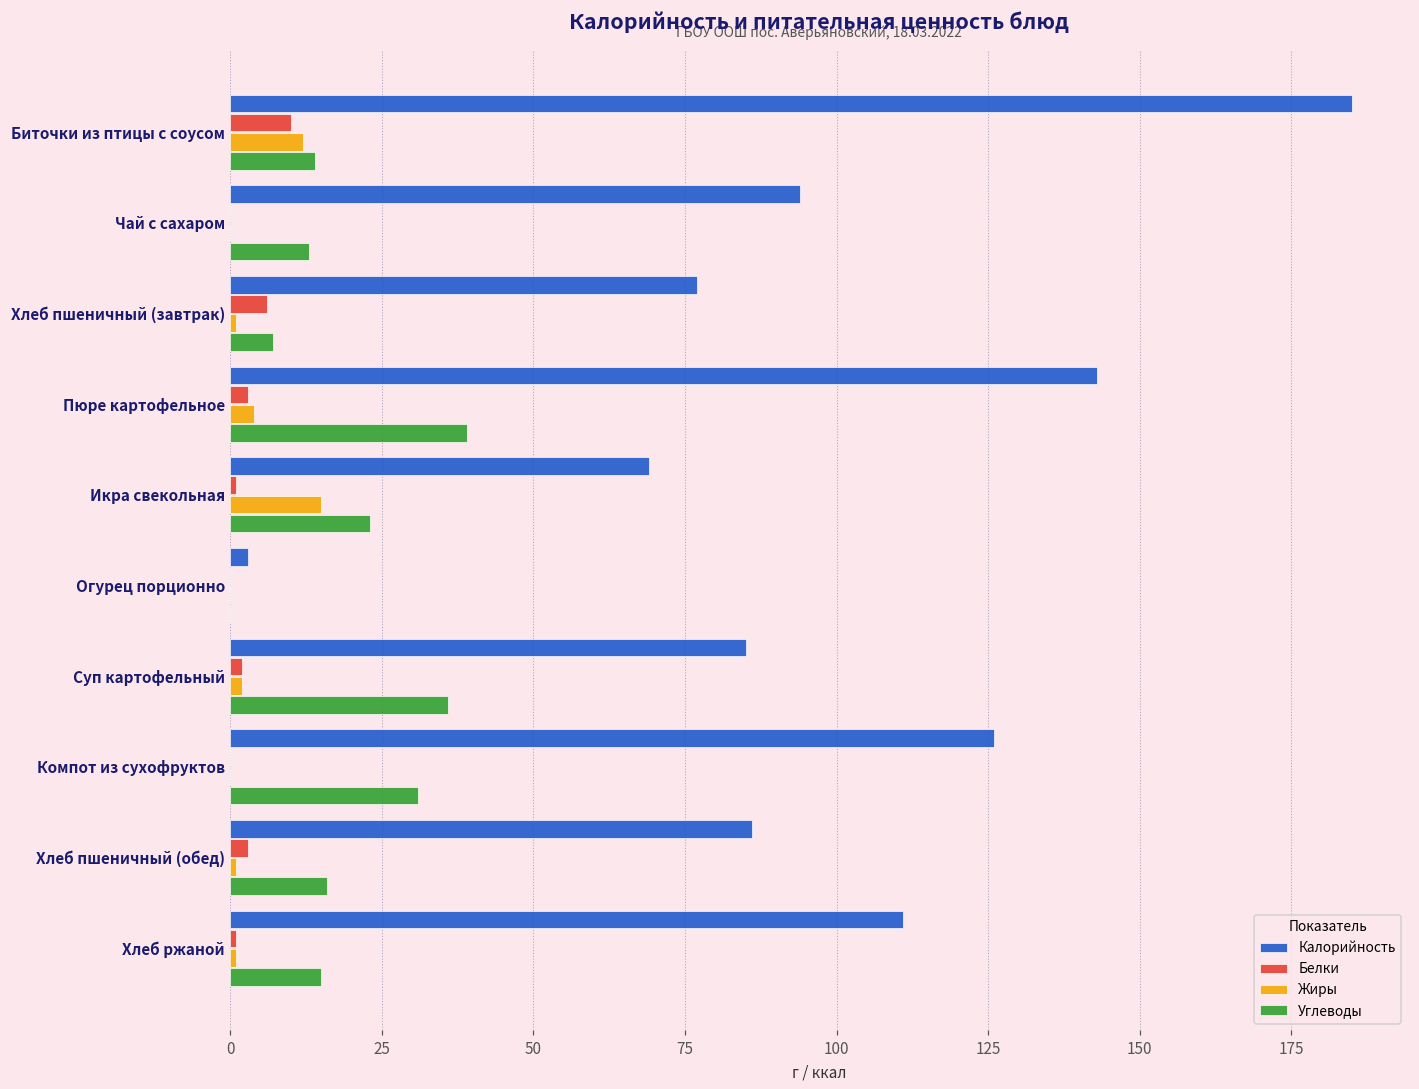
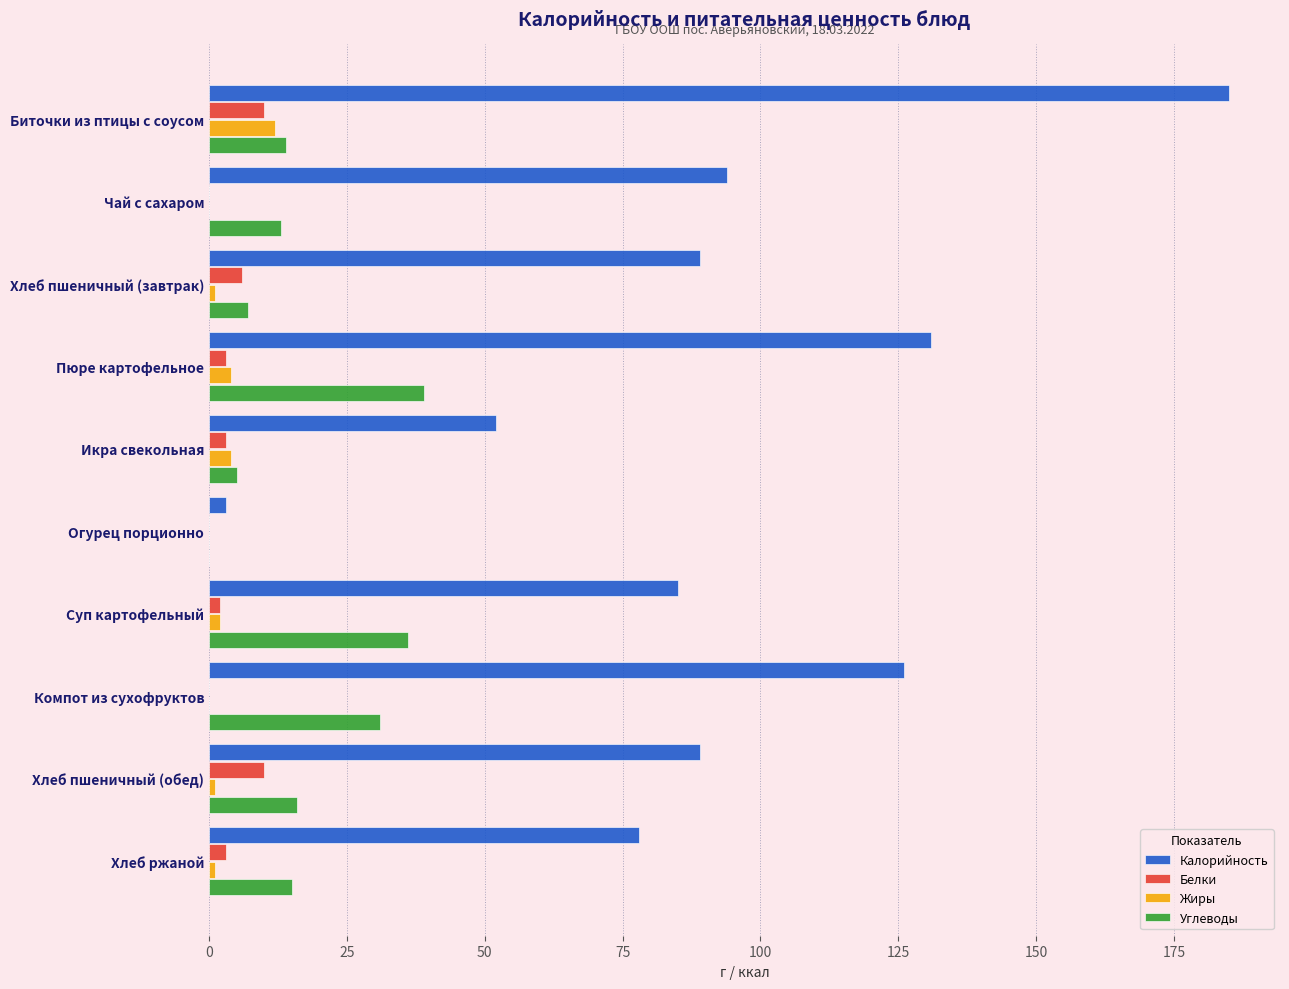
Калорийность, Хлеб пшеничный (завтрак): 77 -> 89
Калорийность, Пюре картофельное: 143 -> 131
Калорийность, Икра свекольная: 69 -> 52
Белки, Икра свекольная: 1 -> 3
Жиры, Икра свекольная: 15 -> 4
Углеводы, Икра свекольная: 23 -> 5
Калорийность, Хлеб пшеничный (обед): 86 -> 89
Белки, Хлеб пшеничный (обед): 3 -> 10
Калорийность, Хлеб ржаной: 111 -> 78
Белки, Хлеб ржаной: 1 -> 3
